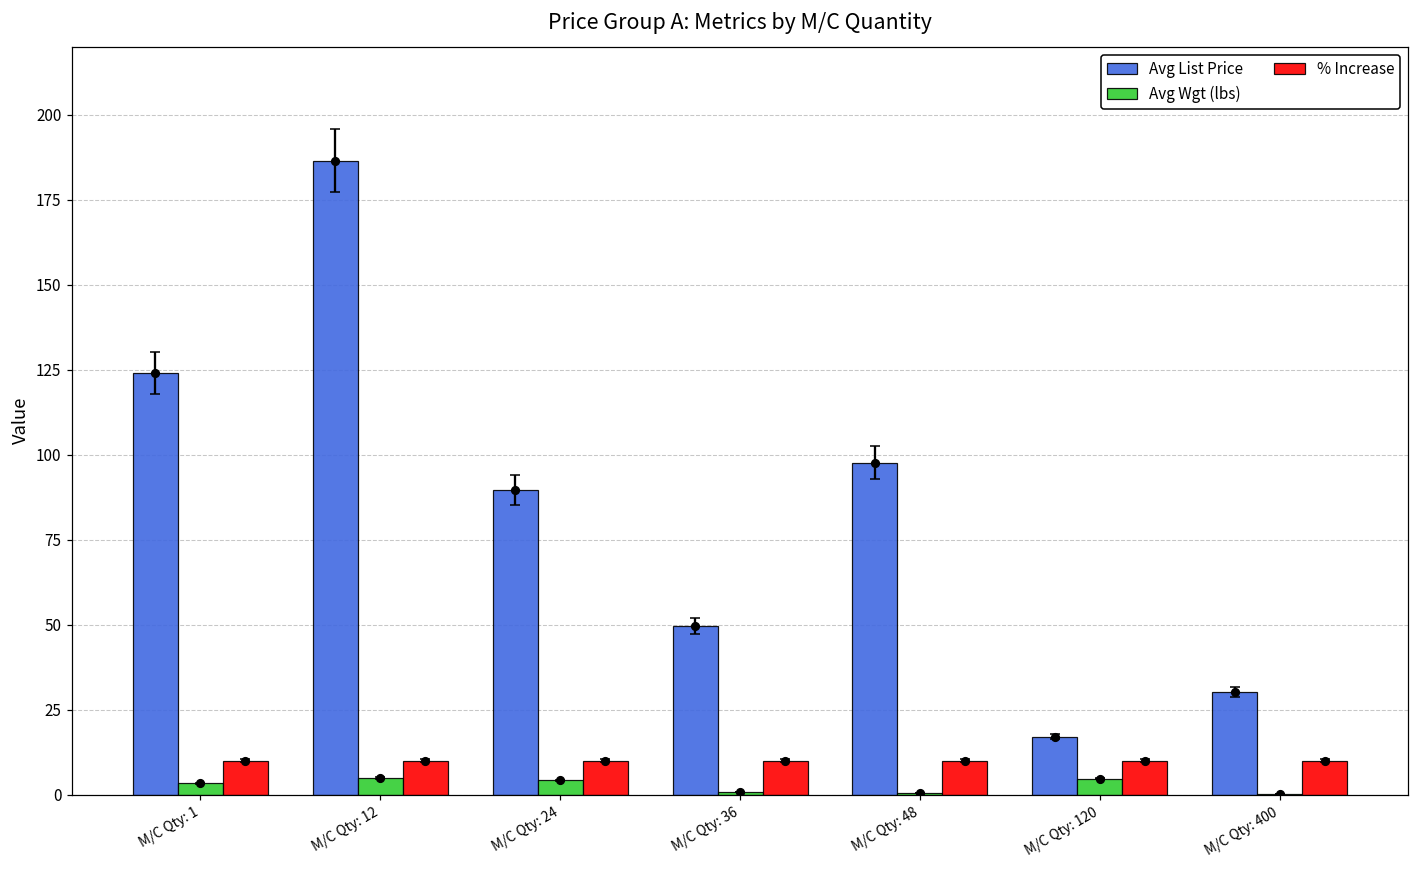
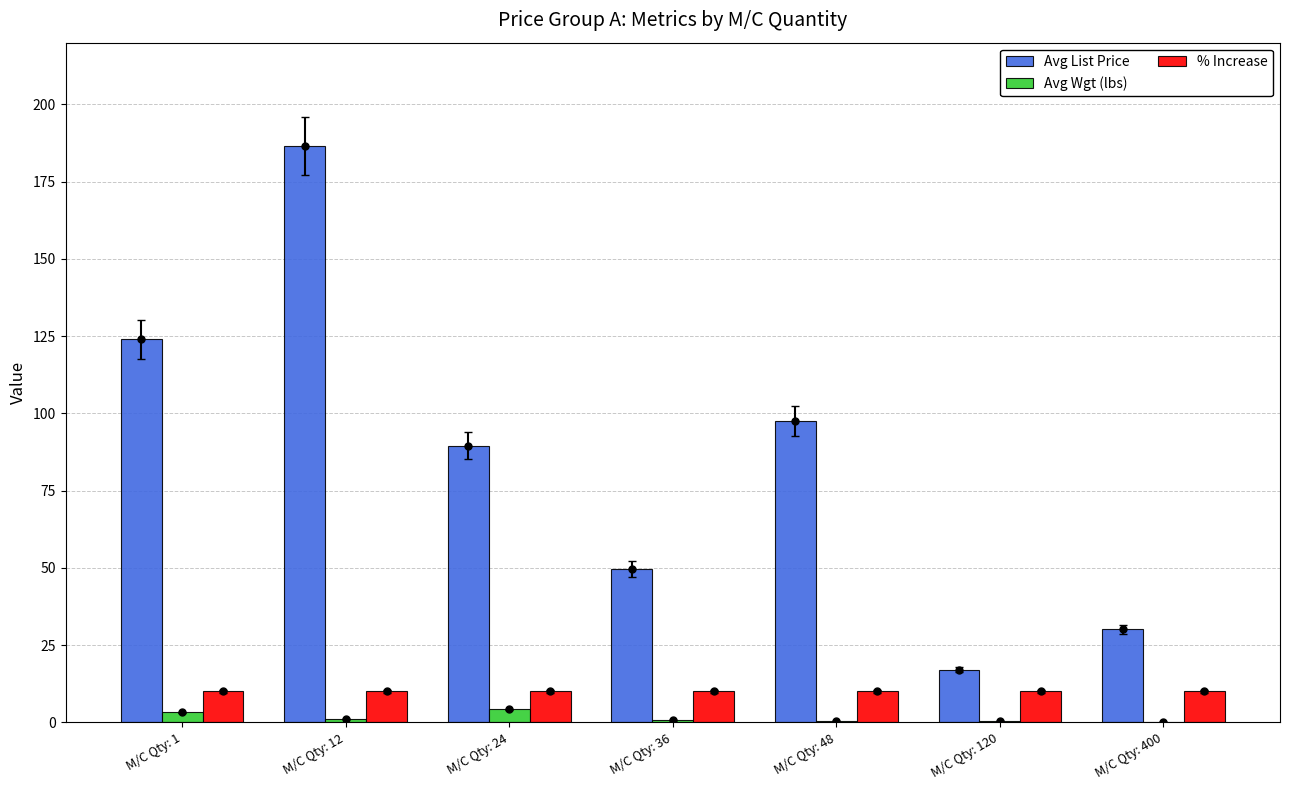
Avg Wgt (lbs), M/C Qty: 12: 5 -> 1
Avg Wgt (lbs), M/C Qty: 120: 5 -> 0
